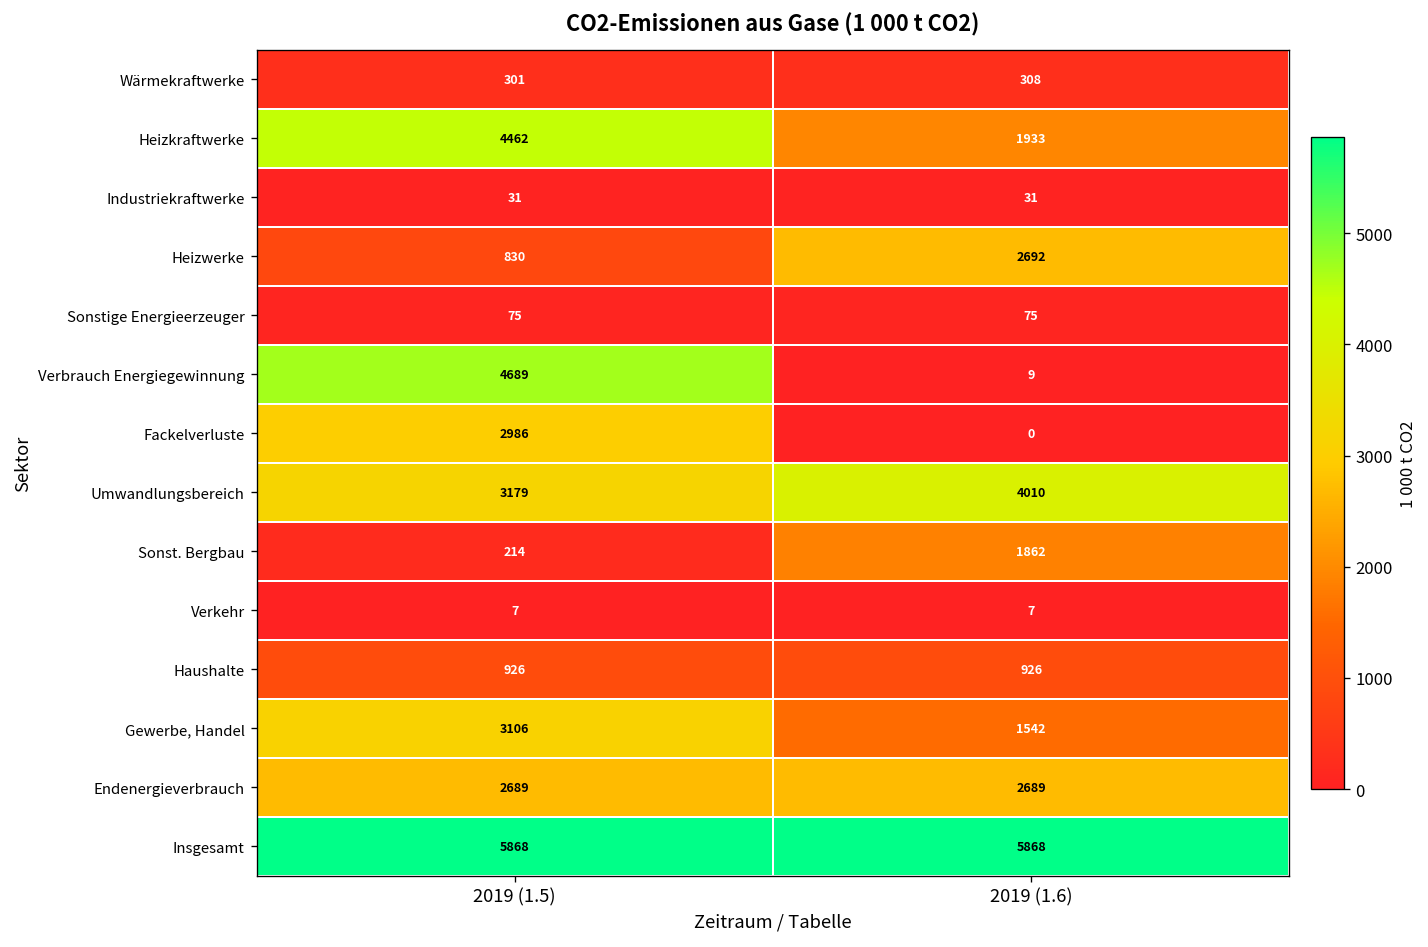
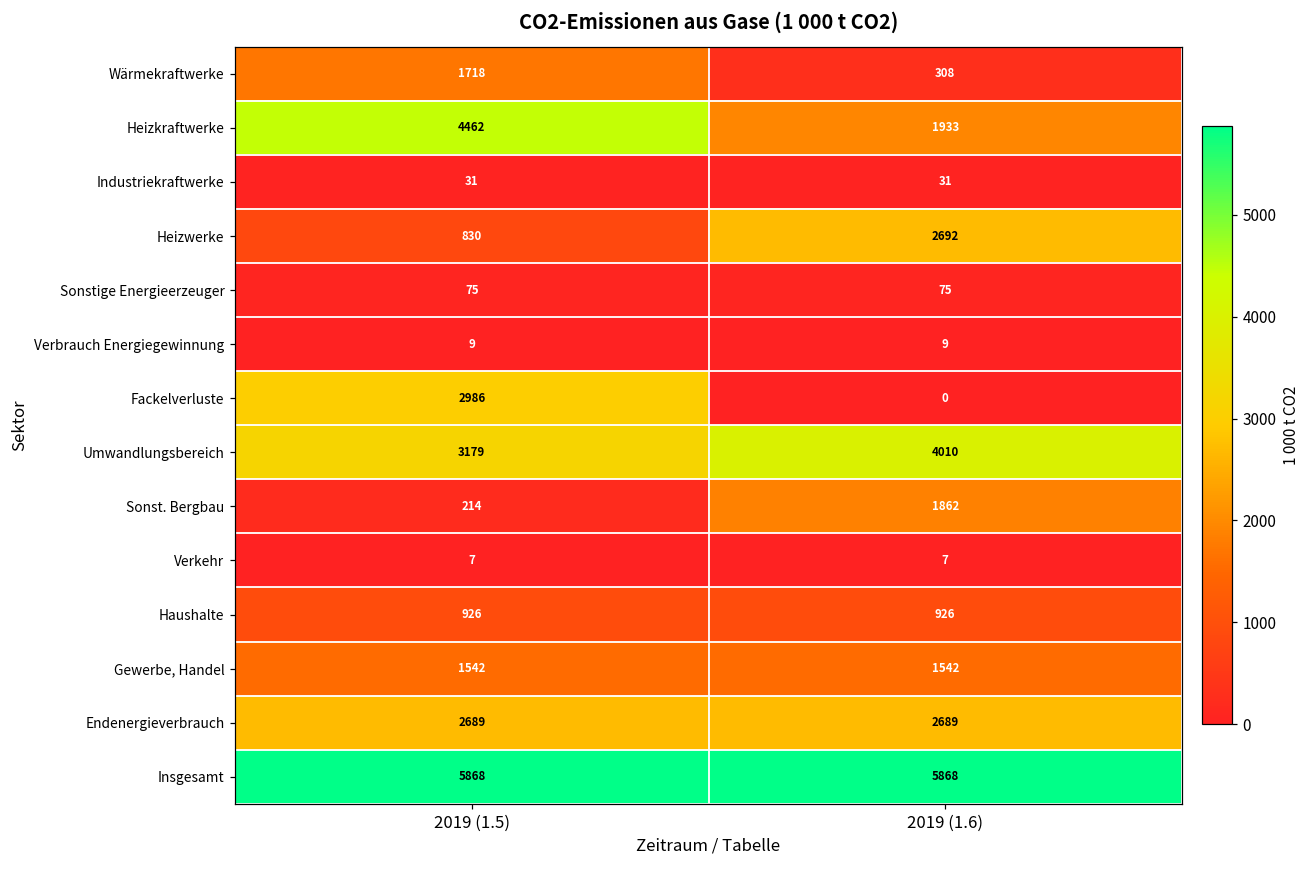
Wärmekraftwerke, 2019 (1.5): 301 -> 1718
Verbrauch Energiegewinnung, 2019 (1.5): 4689 -> 9
Gewerbe, Handel, 2019 (1.5): 3106 -> 1542
